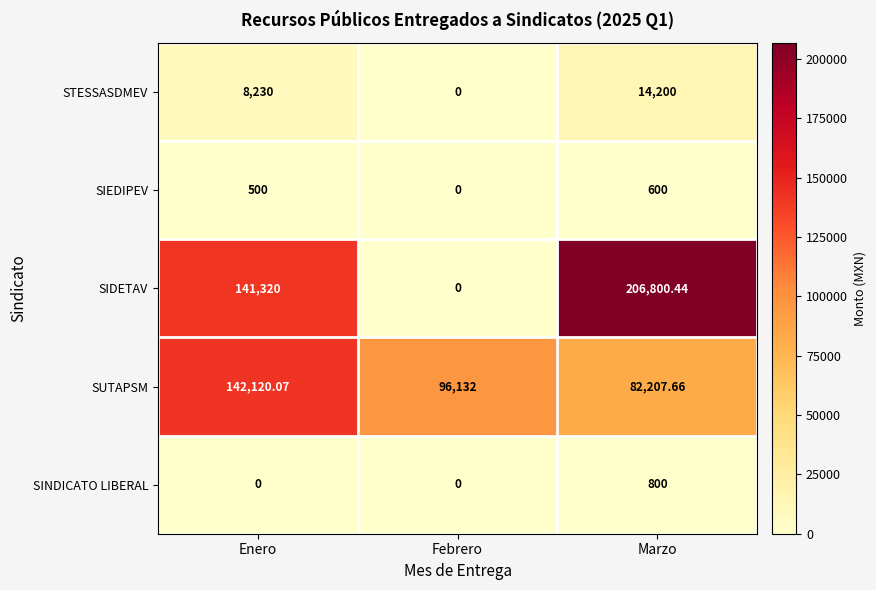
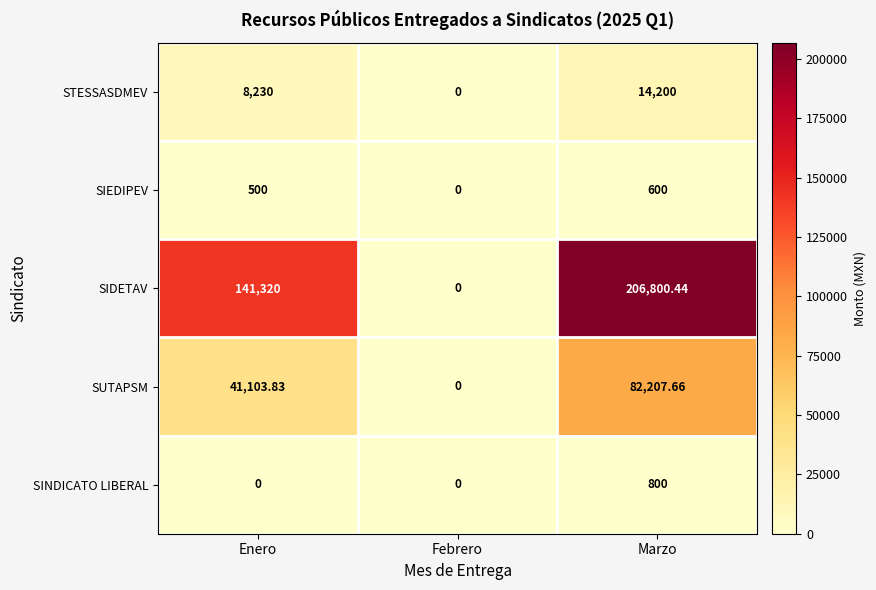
SUTAPSM, Enero: 142,120.07 -> 41,103.83
SUTAPSM, Febrero: 96,132 -> 0
